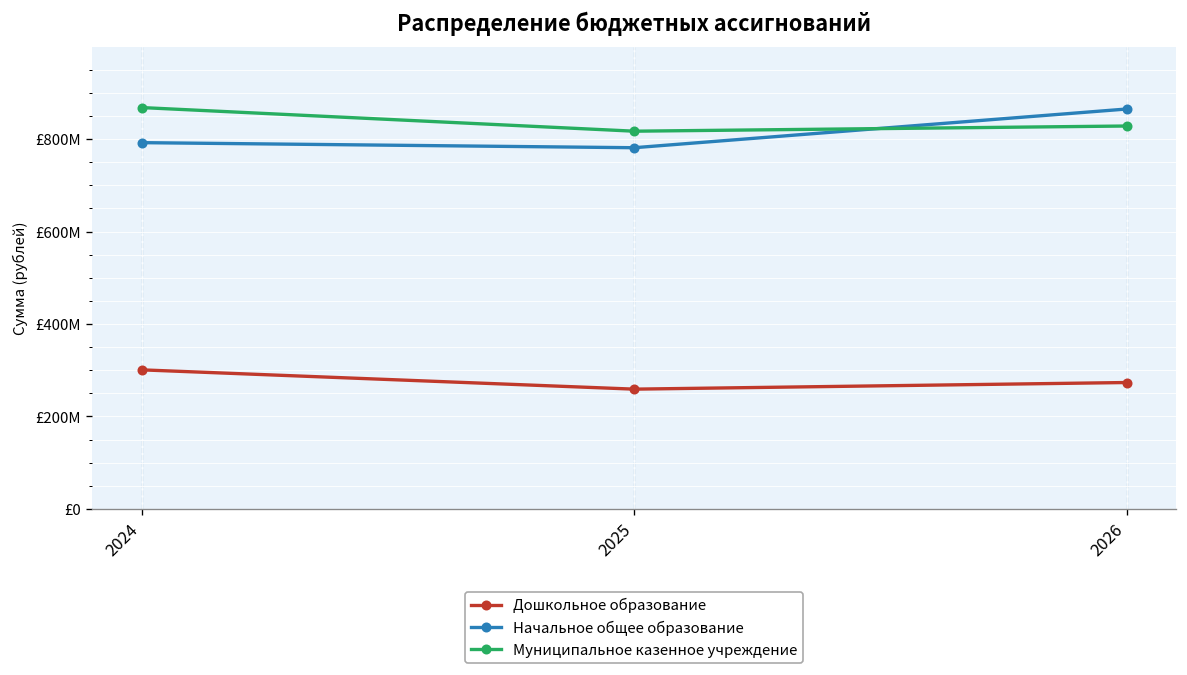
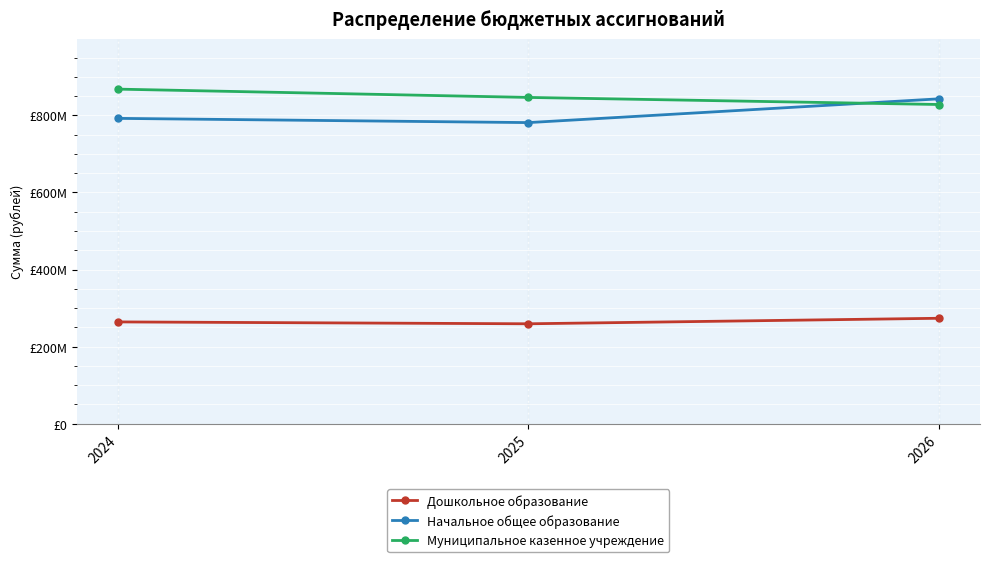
Дошкольное образование, 2024: £300000000 -> £260000000
Муниципальное казенное учреждение, 2025: £820000000 -> £850000000
Начальное общее образование, 2026: £870000000 -> £840000000
